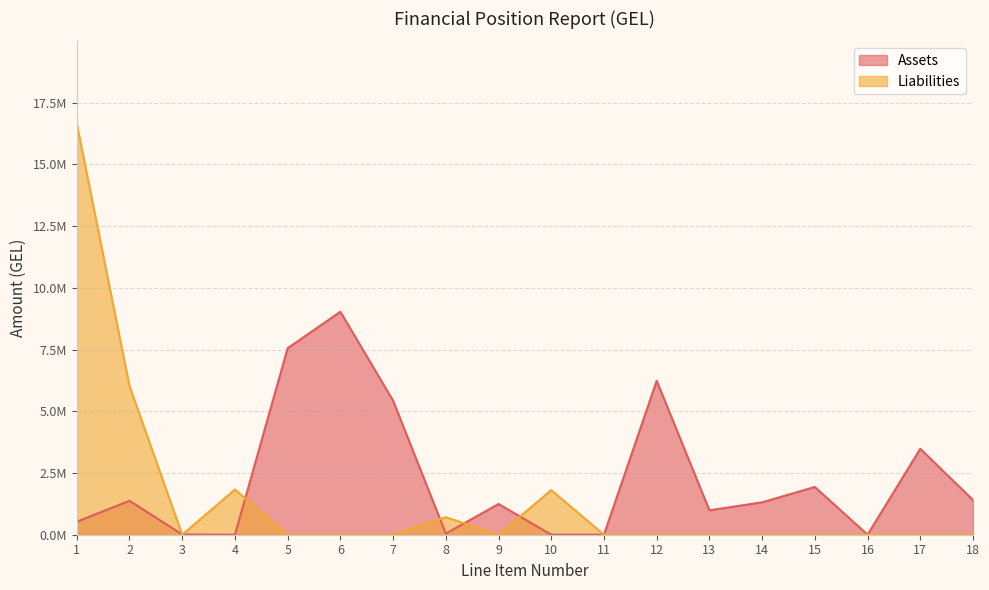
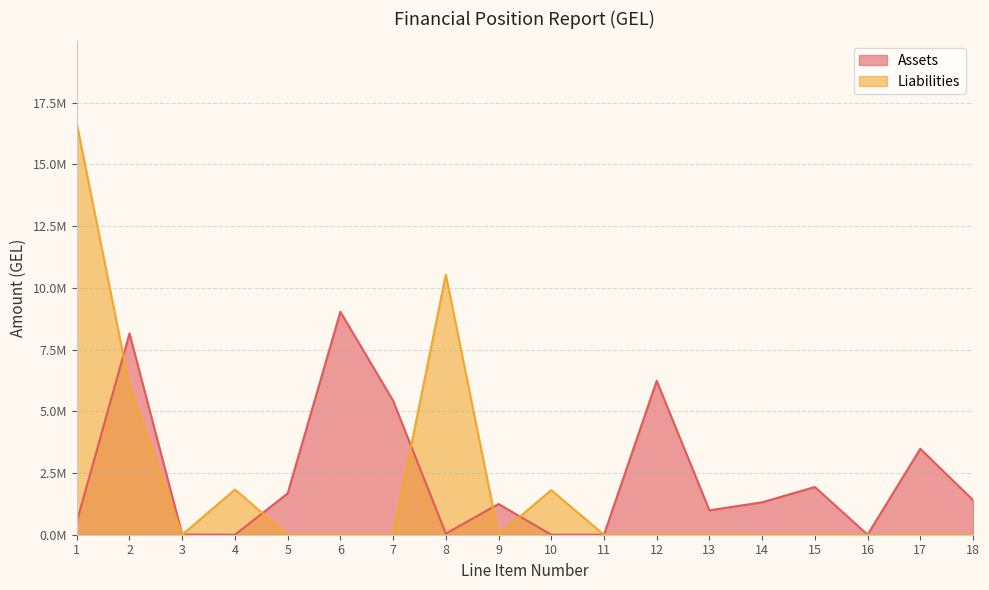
Assets, 2: 1400000 -> 8200000
Assets, 5: 7600000 -> 1700000
Liabilities, 8: 700000 -> 10500000
